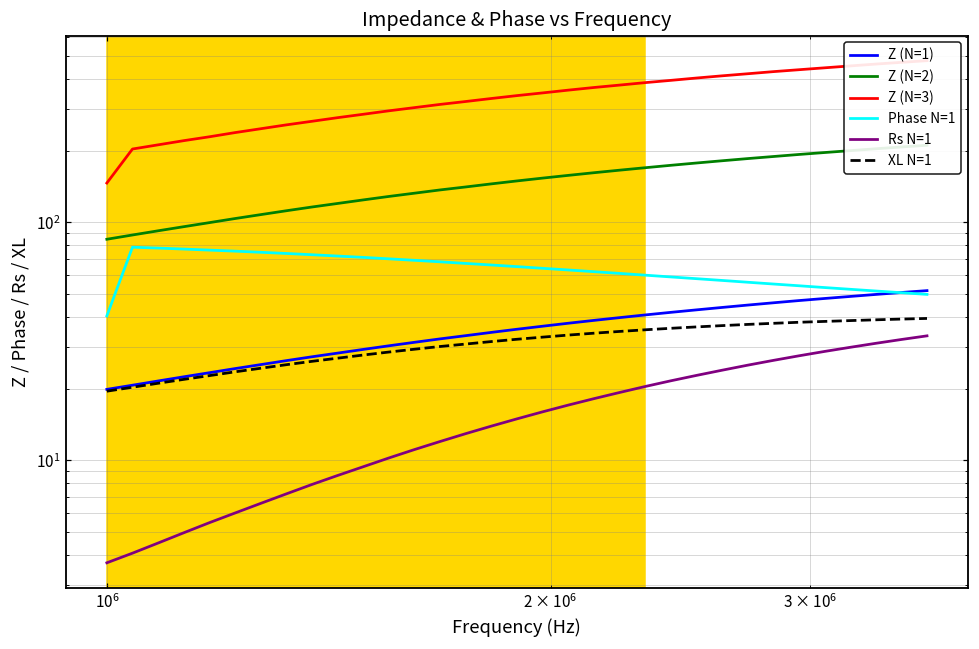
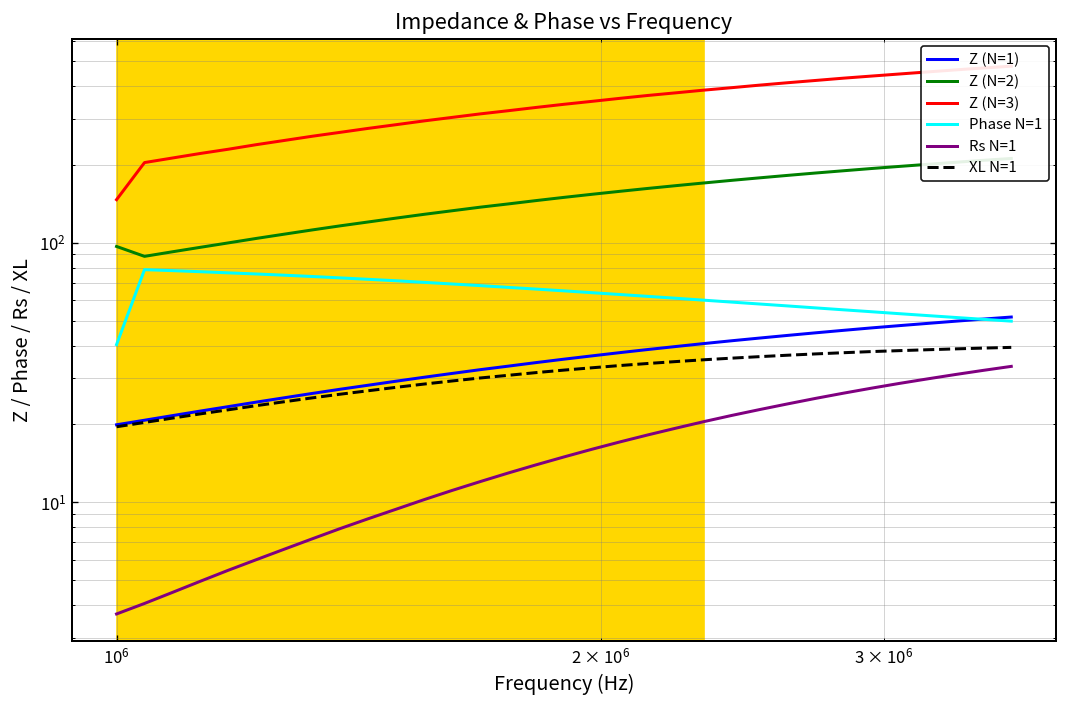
Z (N=2), 10^6: 85 -> 100
